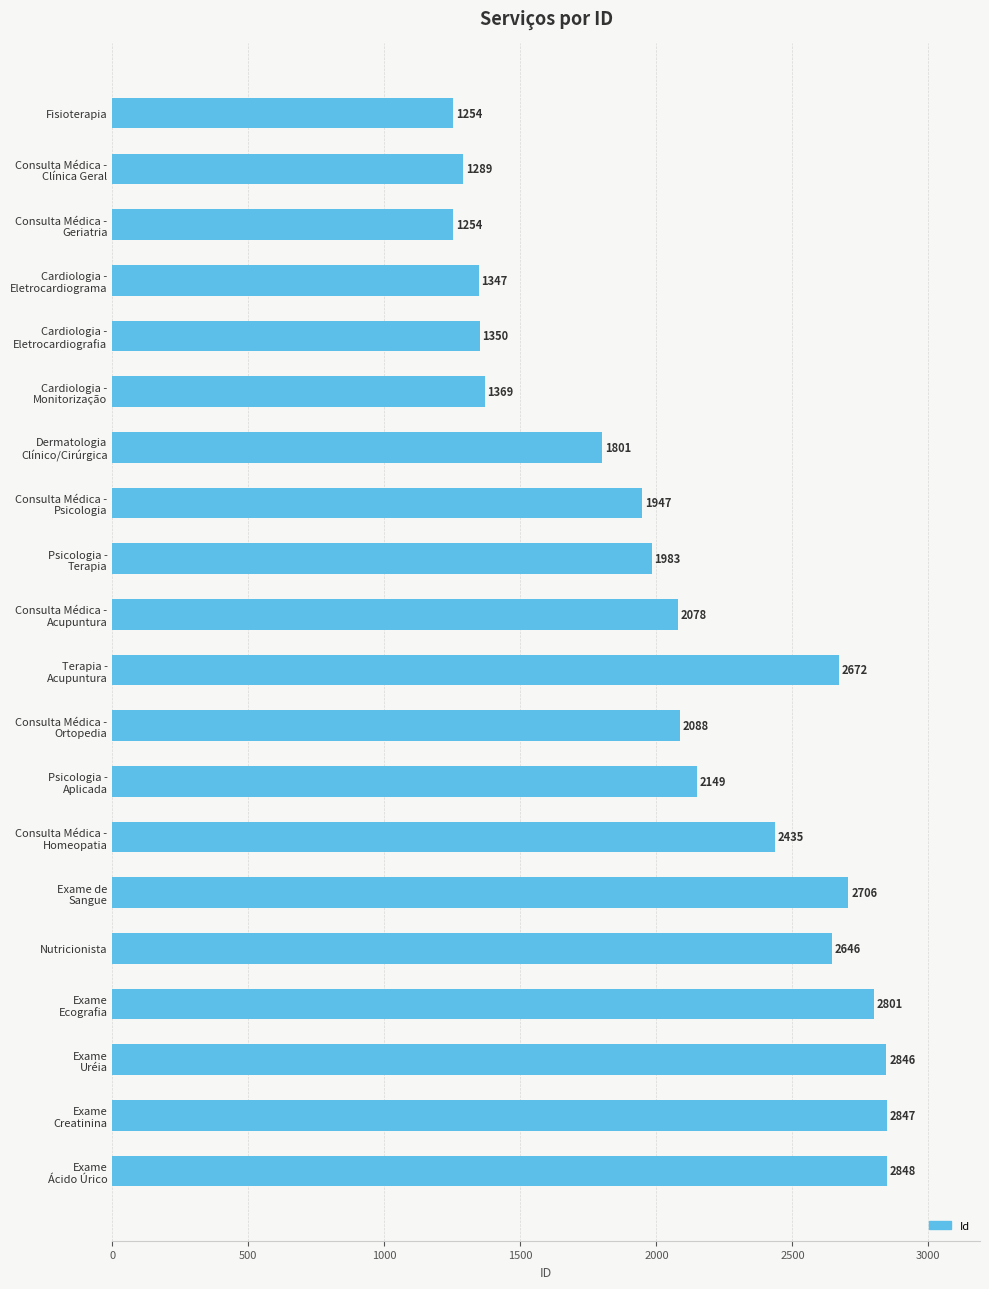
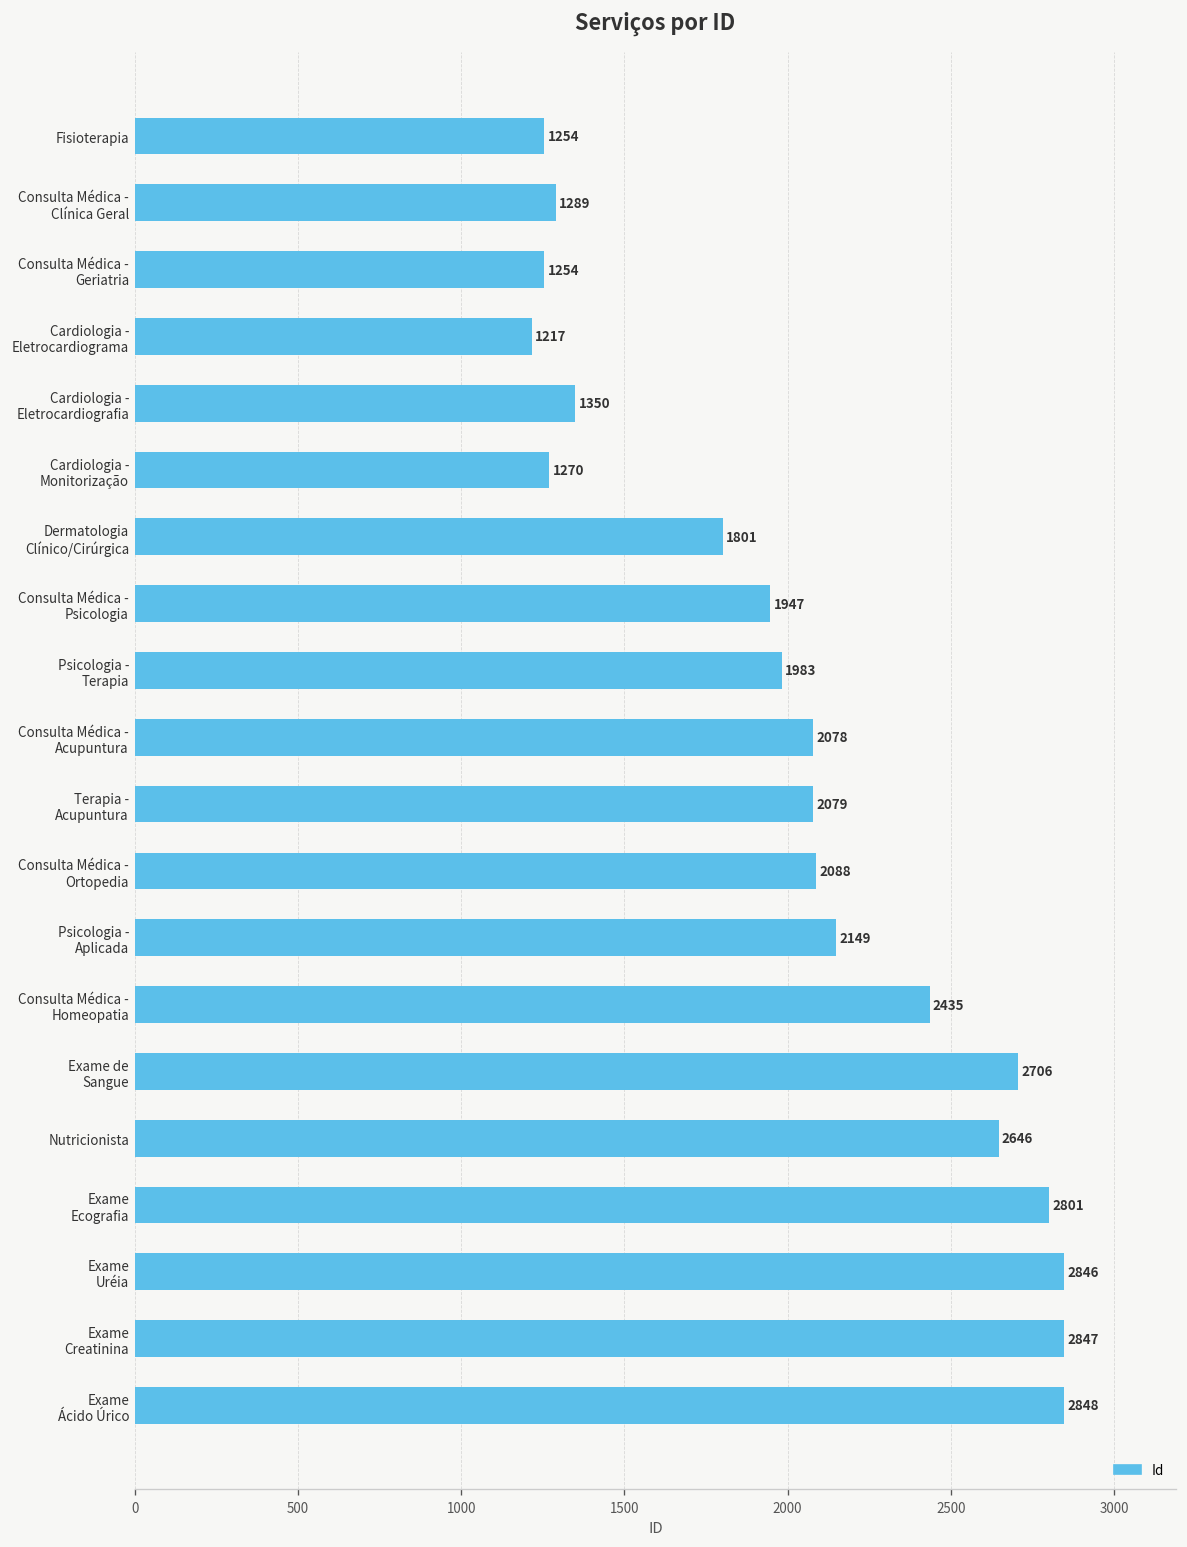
Cardiologia - Eletrocardiograma: 1347 -> 1217
Cardiologia - Monitorização: 1369 -> 1270
Terapia - Acupuntura: 2672 -> 2079
